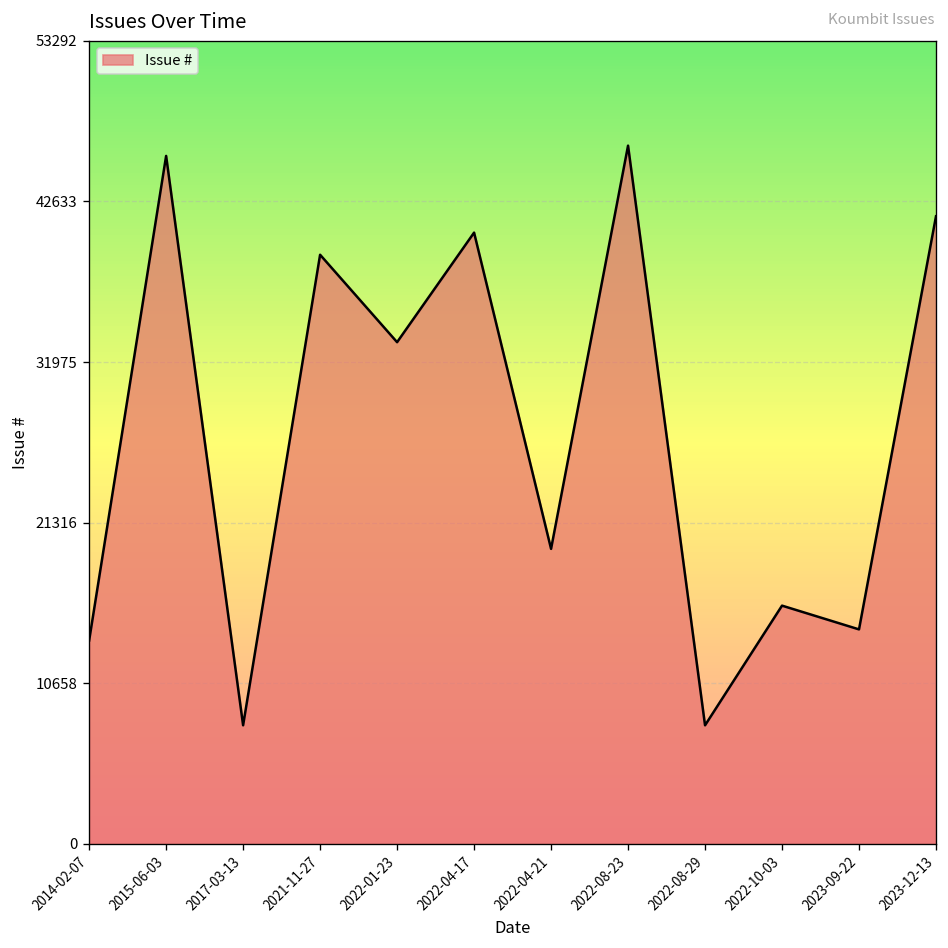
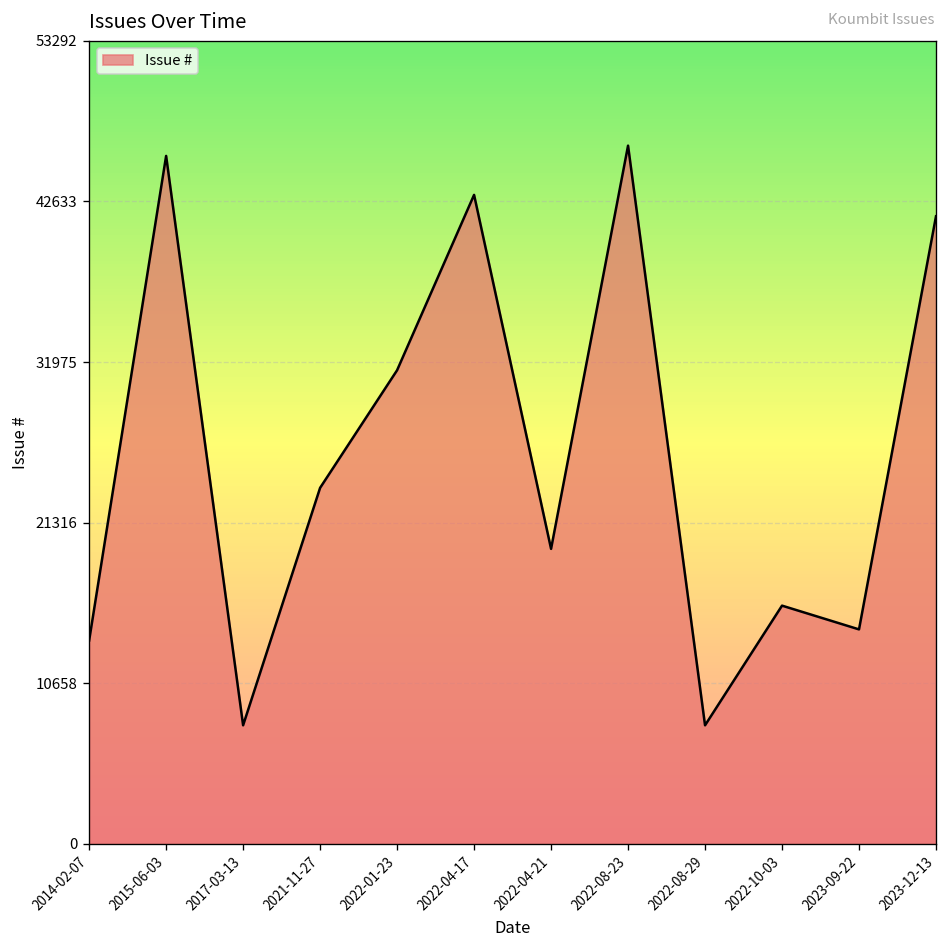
2021-11-27: 39100 -> 23600
2022-01-23: 33300 -> 31400
2022-04-17: 40600 -> 43100
